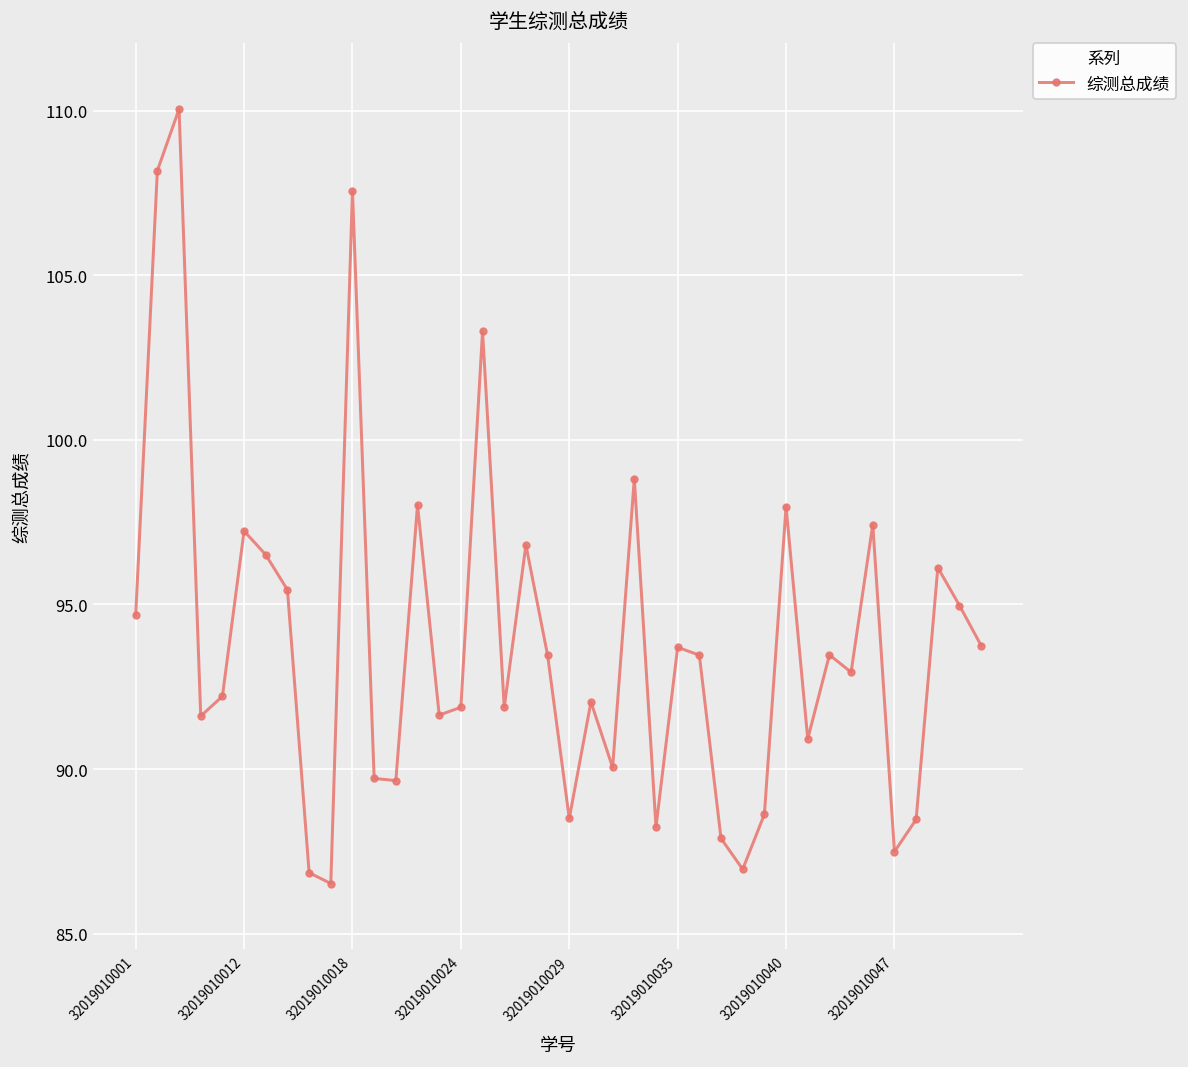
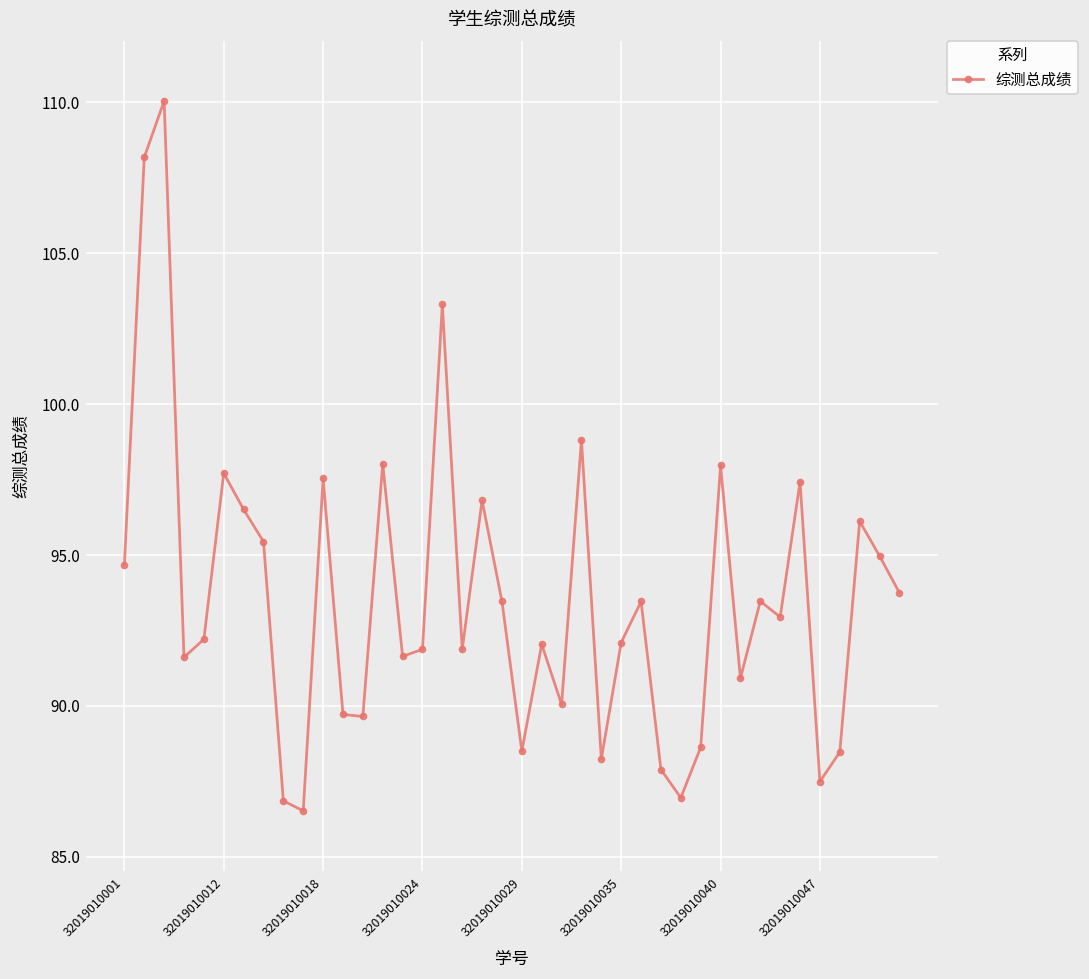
32019010012: 97.2 -> 97.7
32019010018: 107.6 -> 97.5
32019010035: 93.7 -> 92.1
